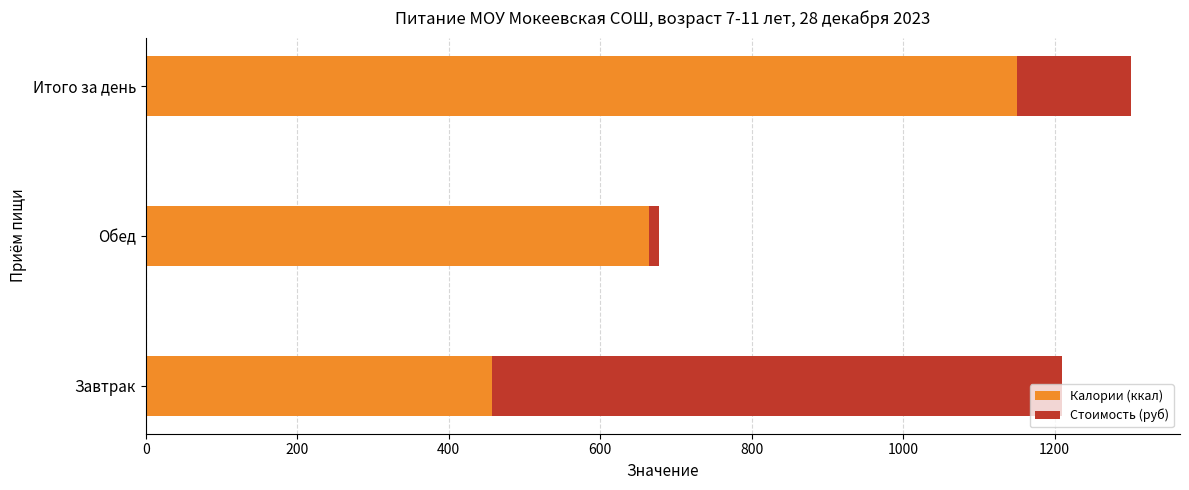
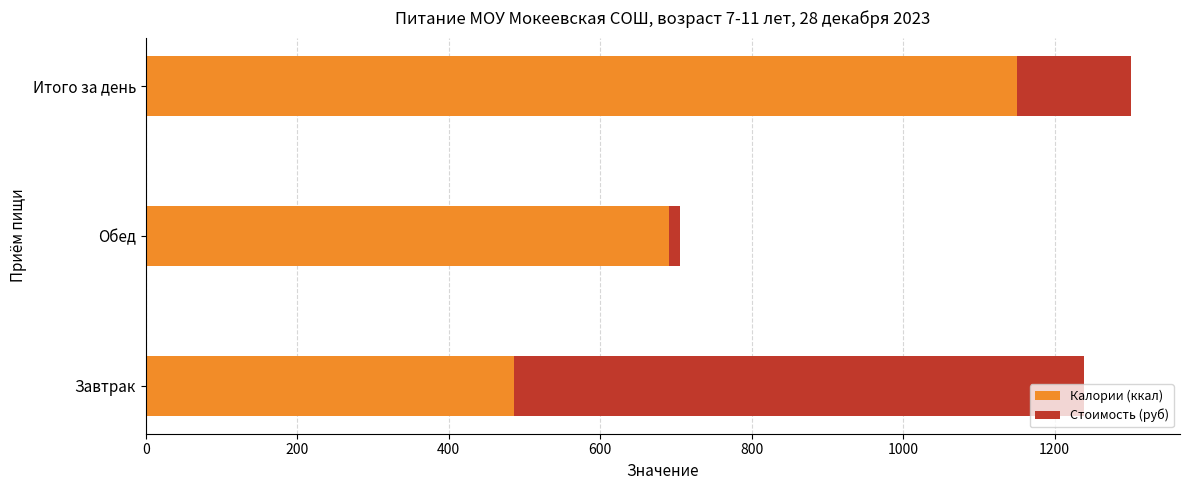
Калории (ккал), Обед: 660 -> 690
Калории (ккал), Завтрак: 460 -> 490
